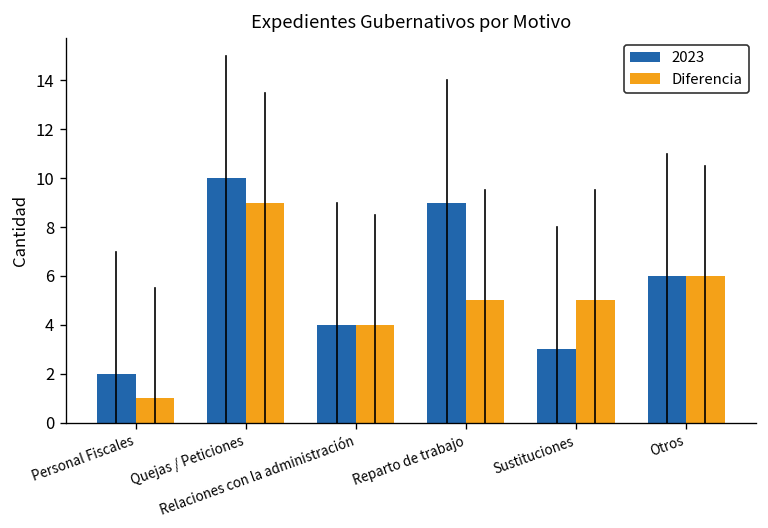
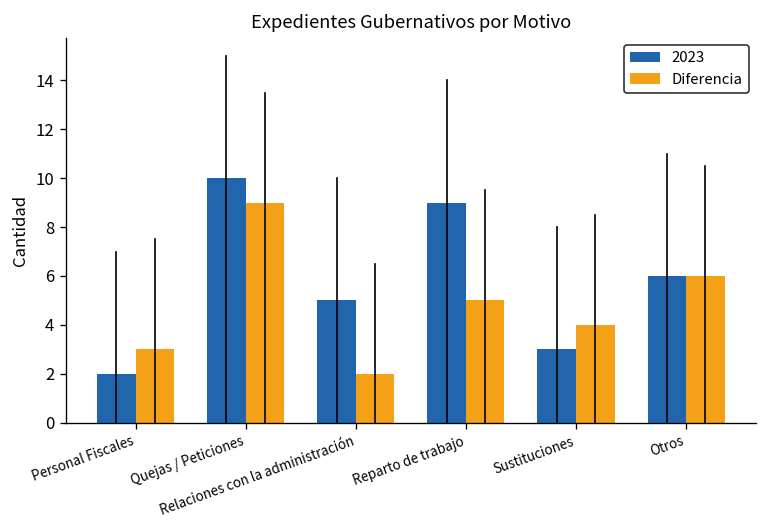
Diferencia, Personal Fiscales: 1 -> 3
2023, Relaciones con la administración: 4 -> 5
Diferencia, Relaciones con la administración: 4 -> 2
Diferencia, Sustituciones: 5 -> 4
